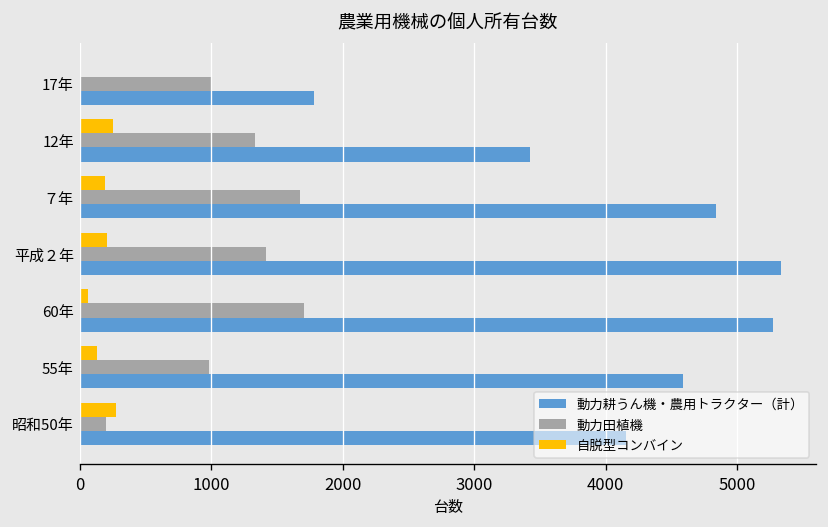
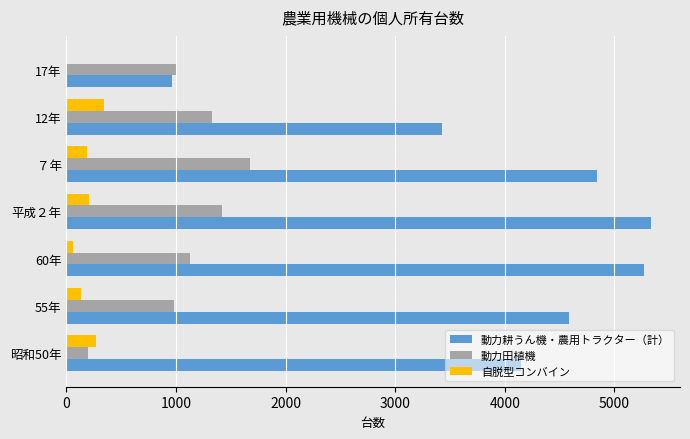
動力耕うん機・農用トラクター（計）, 17年: 1790 -> 960
自脱型コンバイン, 12年: 250 -> 340
動力田植機, 60年: 1700 -> 1130
